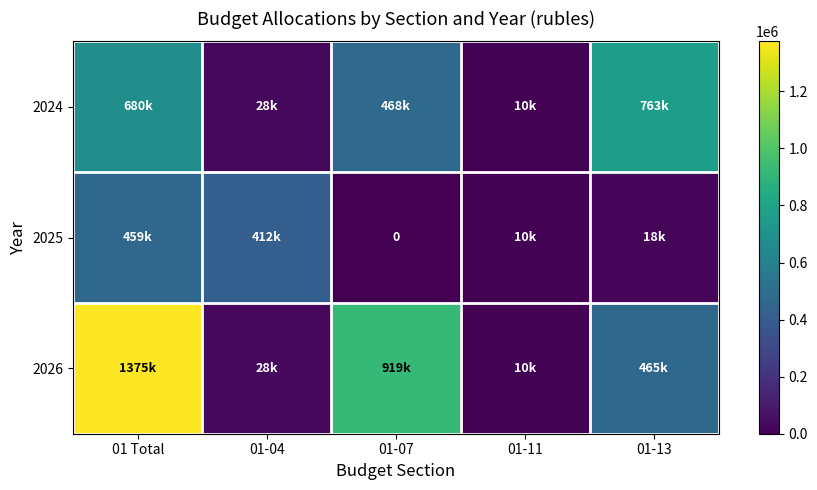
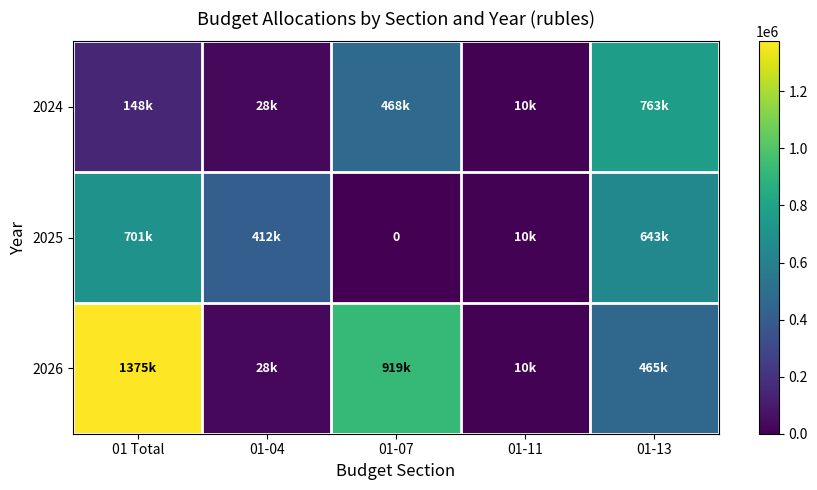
2024, 01 Total: 680k -> 148k
2025, 01 Total: 459k -> 701k
2025, 01-13: 18k -> 643k
